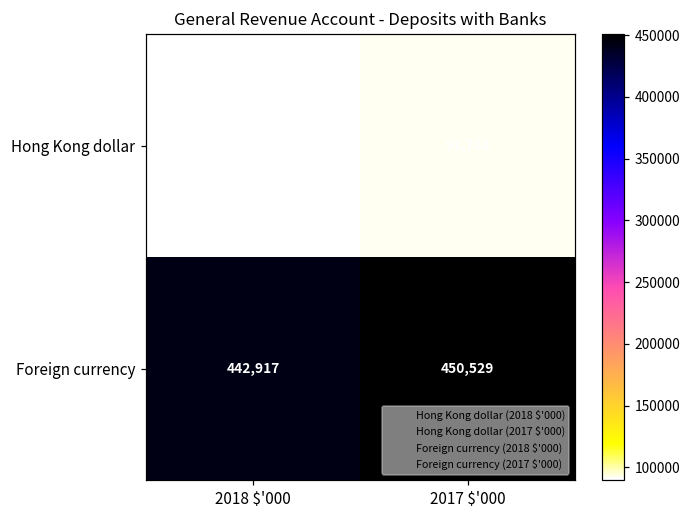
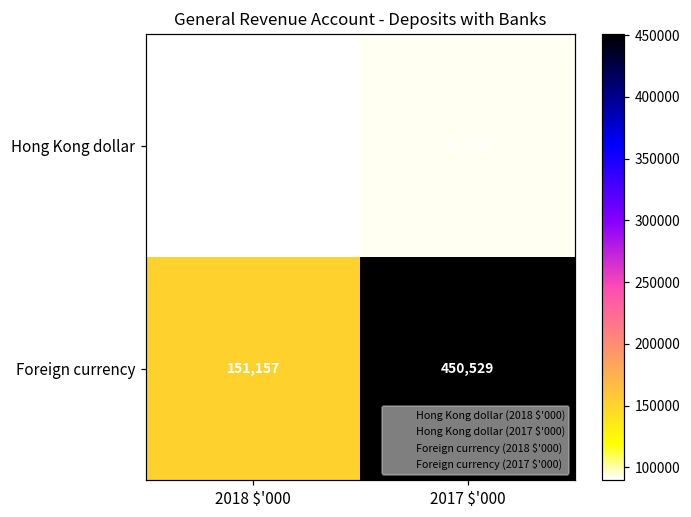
Foreign currency, 2018 $'000: 442,917 -> 151,157
